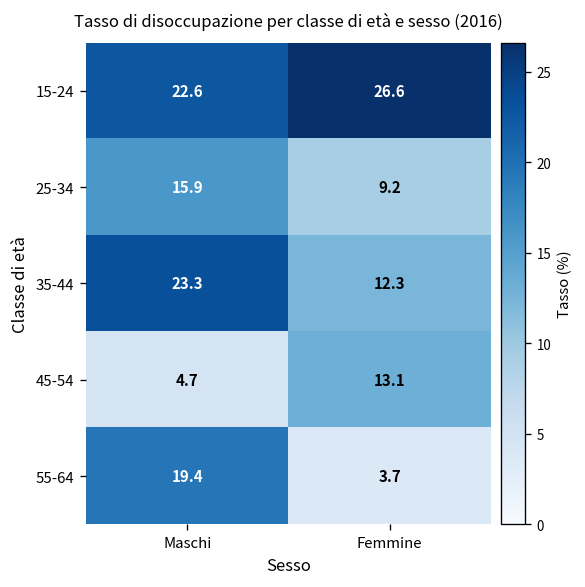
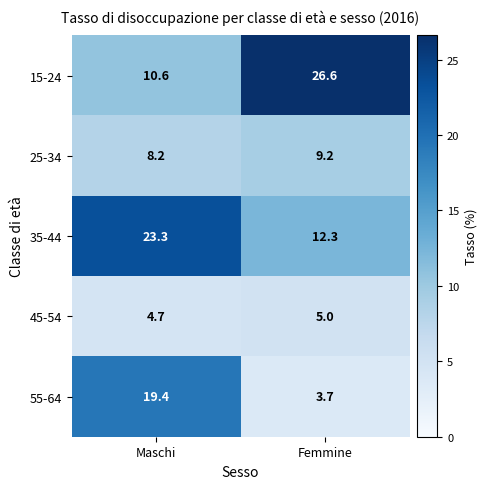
15-24, Maschi: 22.6 -> 10.6
25-34, Maschi: 15.9 -> 8.2
45-54, Femmine: 13.1 -> 5.0
